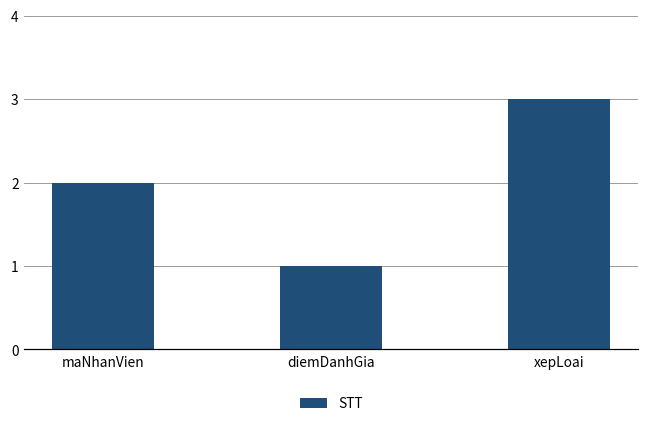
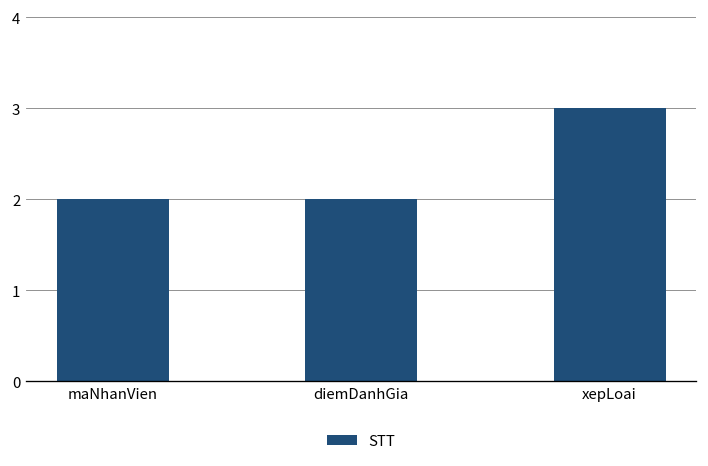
diemDanhGia: 1 -> 2
